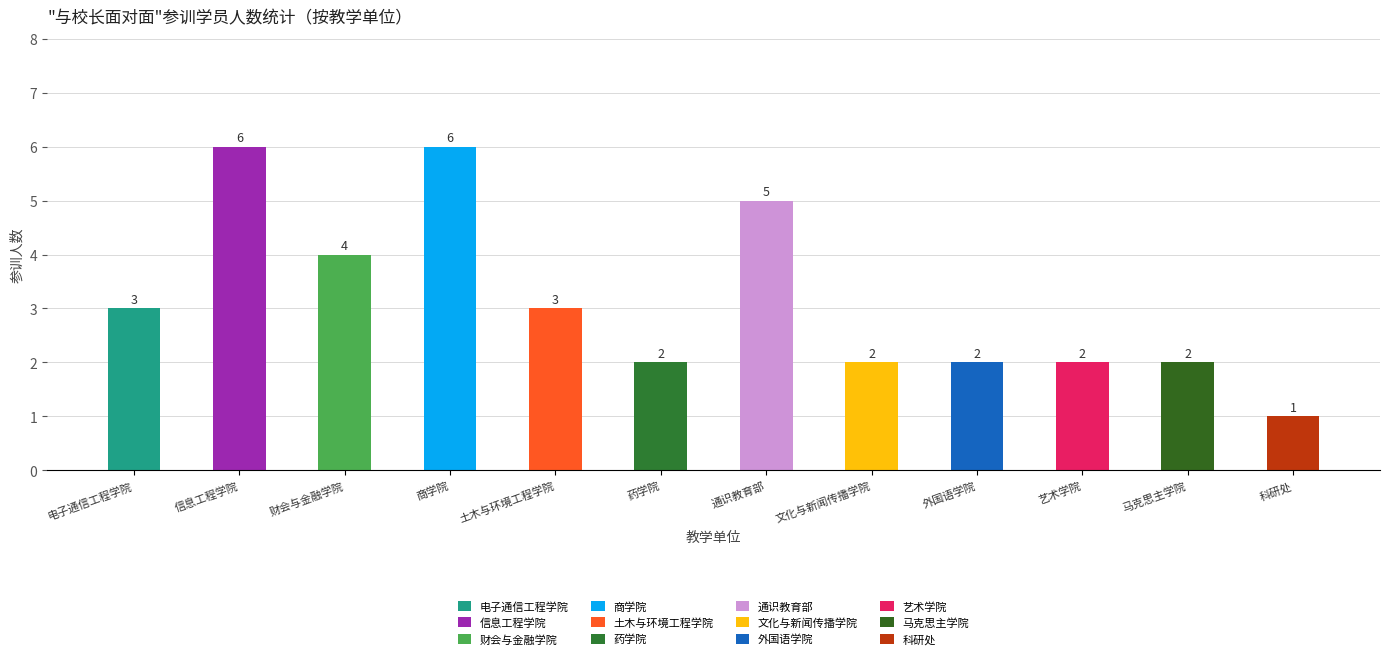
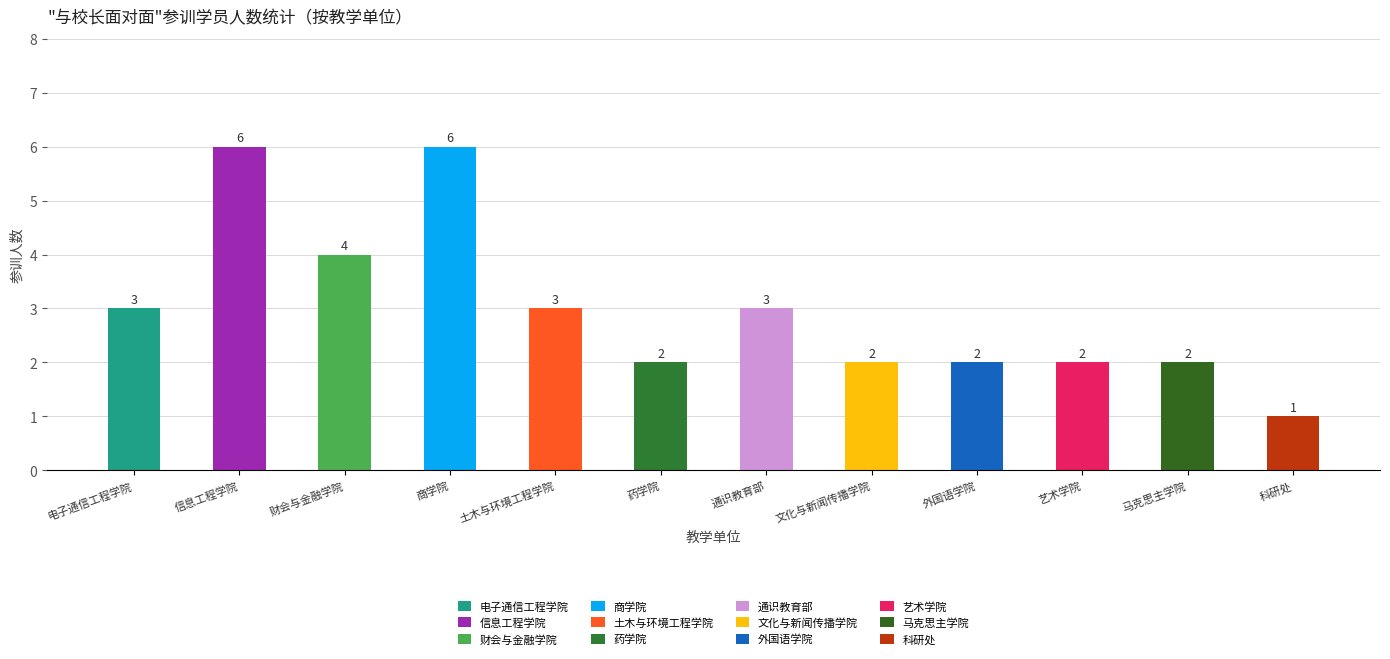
通识教育部: 5 -> 3
